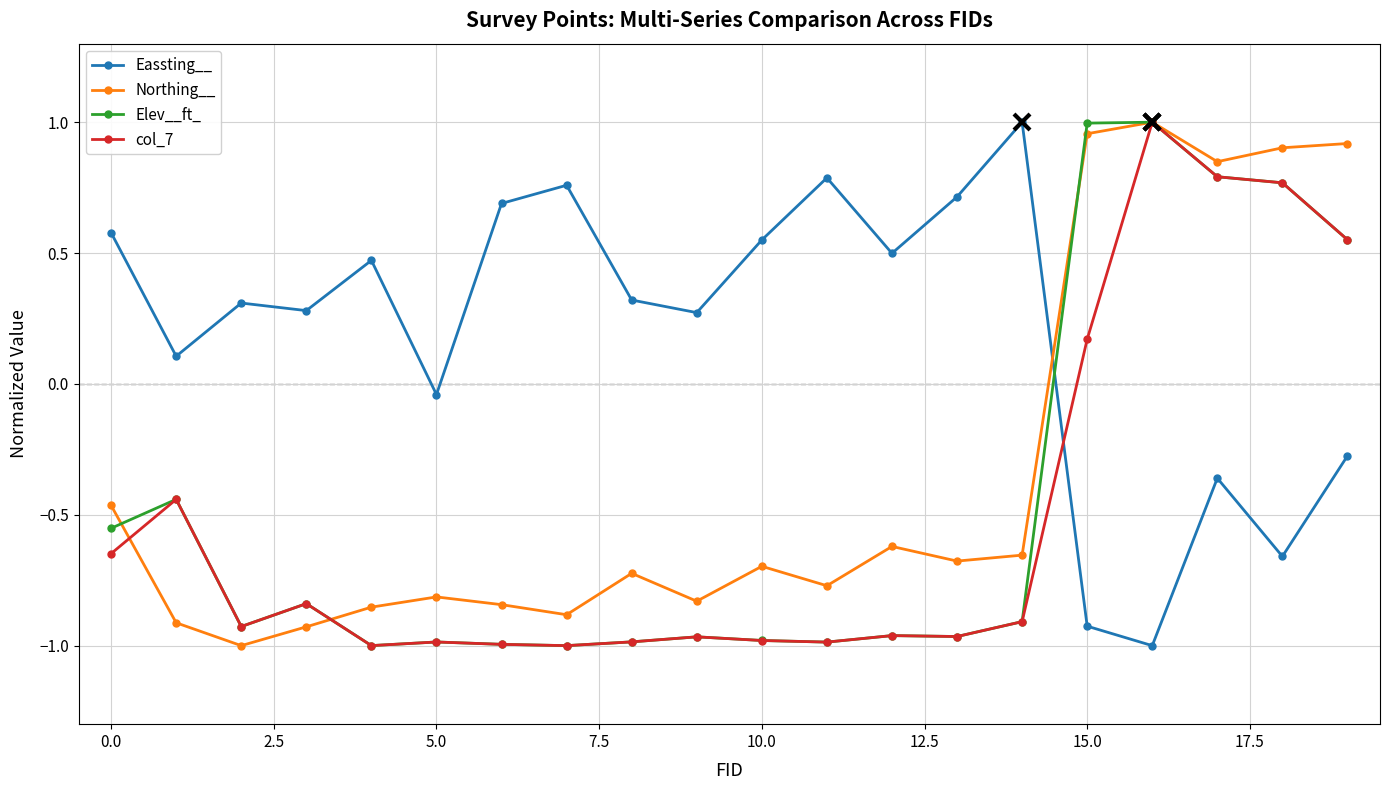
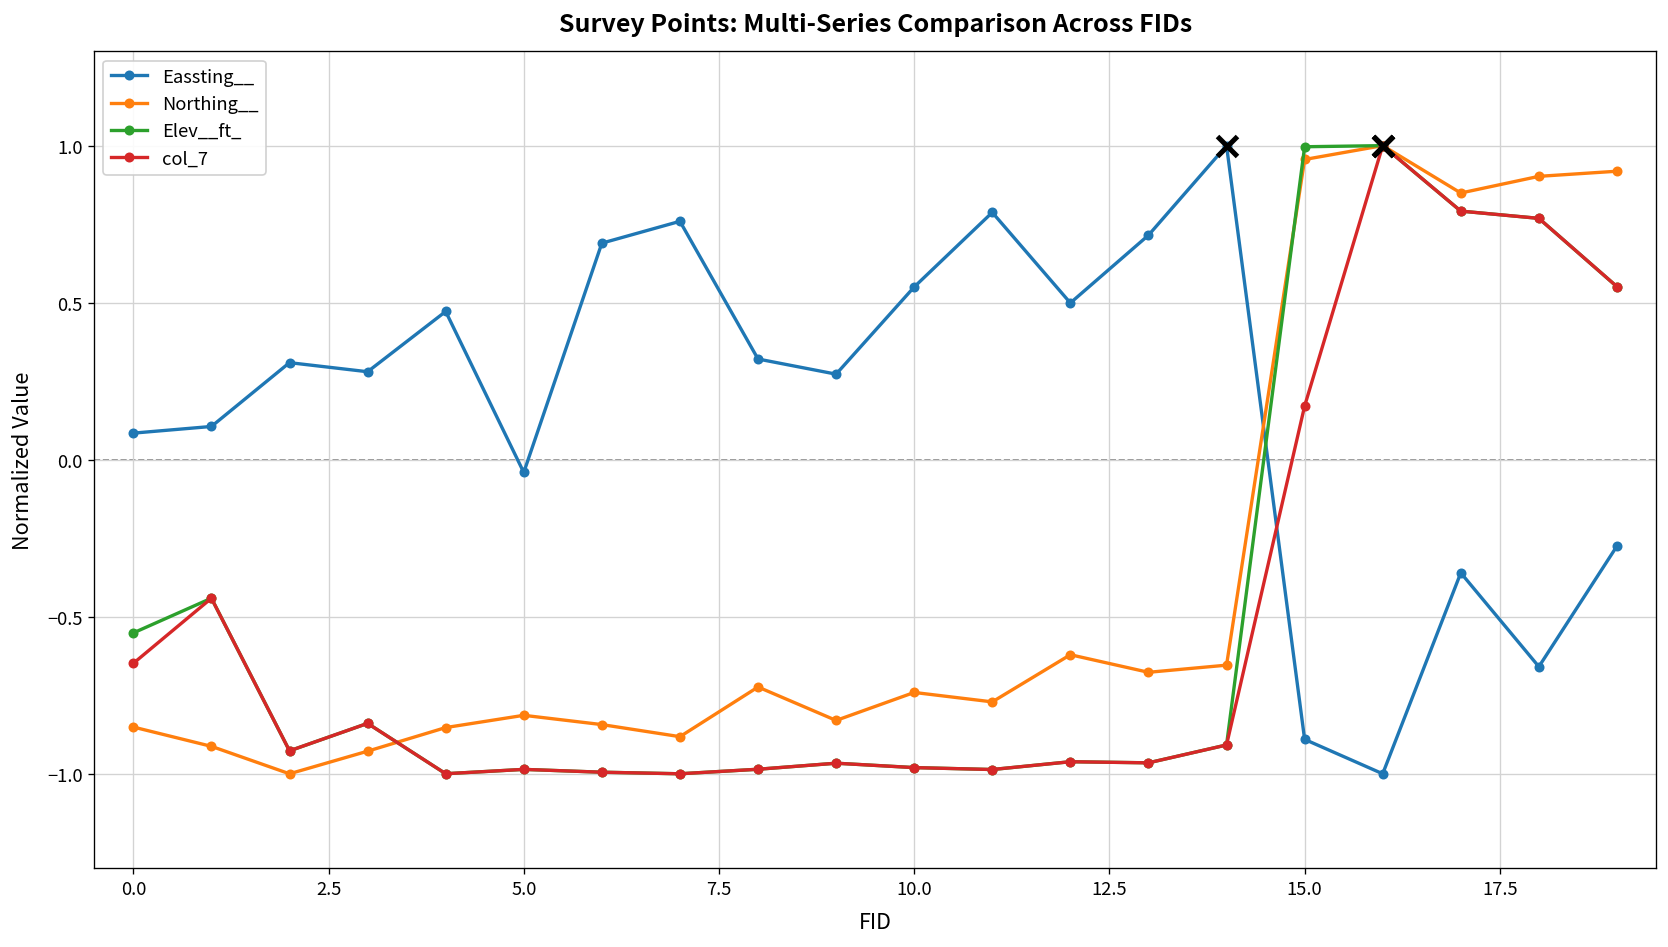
Eassting__, 0.0: 0.58 -> 0.08
Northing__, 0.0: -0.46 -> -0.85
Northing__, 10.0: -0.70 -> -0.74
Eassting__, 15.0: -0.93 -> -0.89
